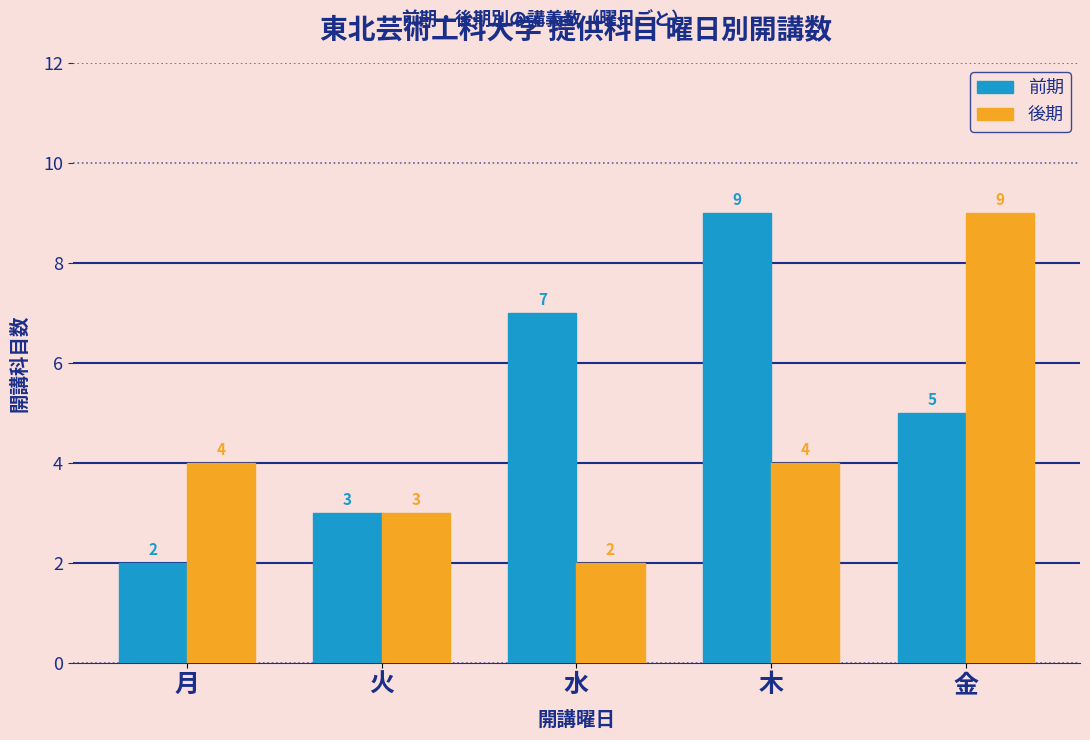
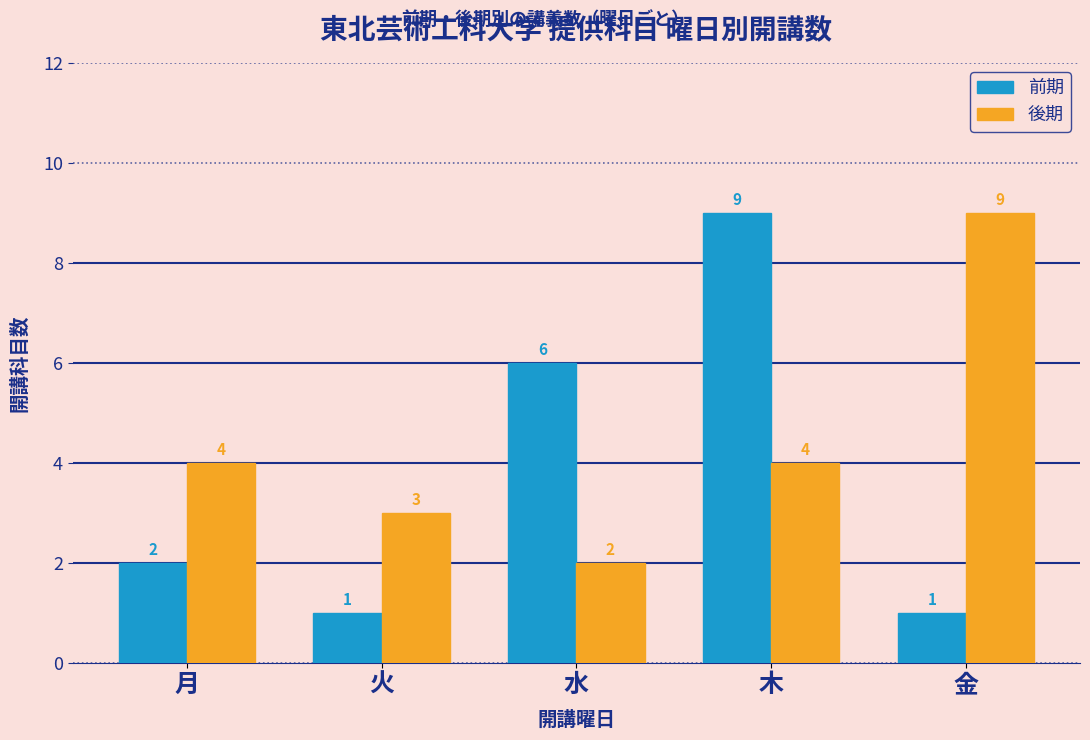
前期, 火: 3 -> 1
前期, 水: 7 -> 6
前期, 金: 5 -> 1
